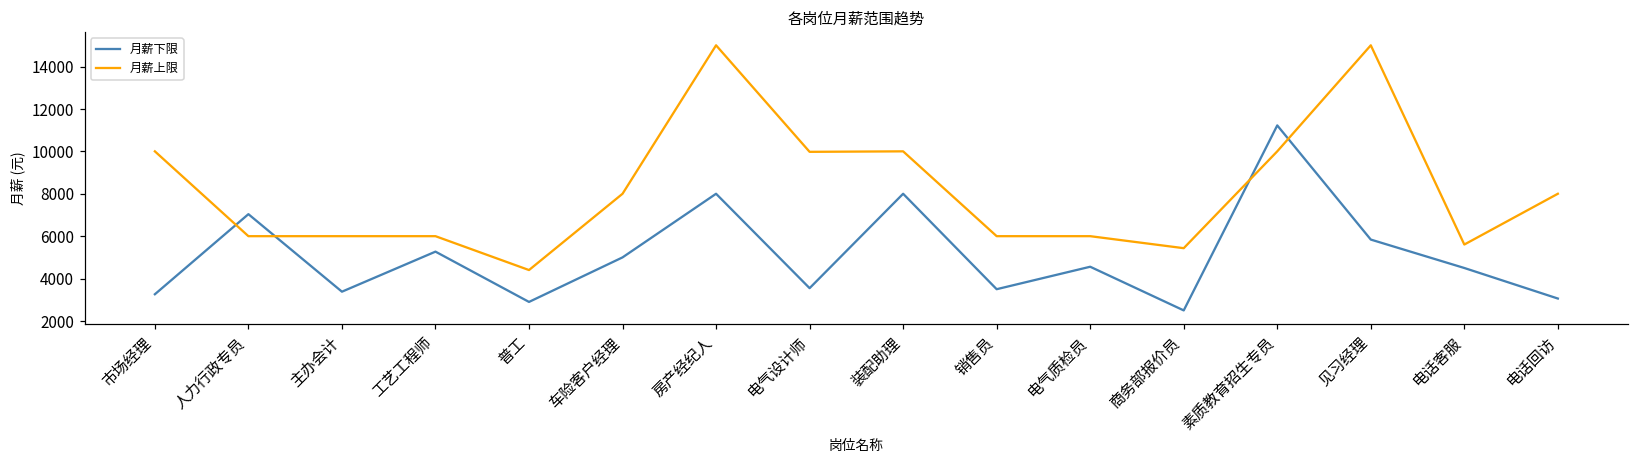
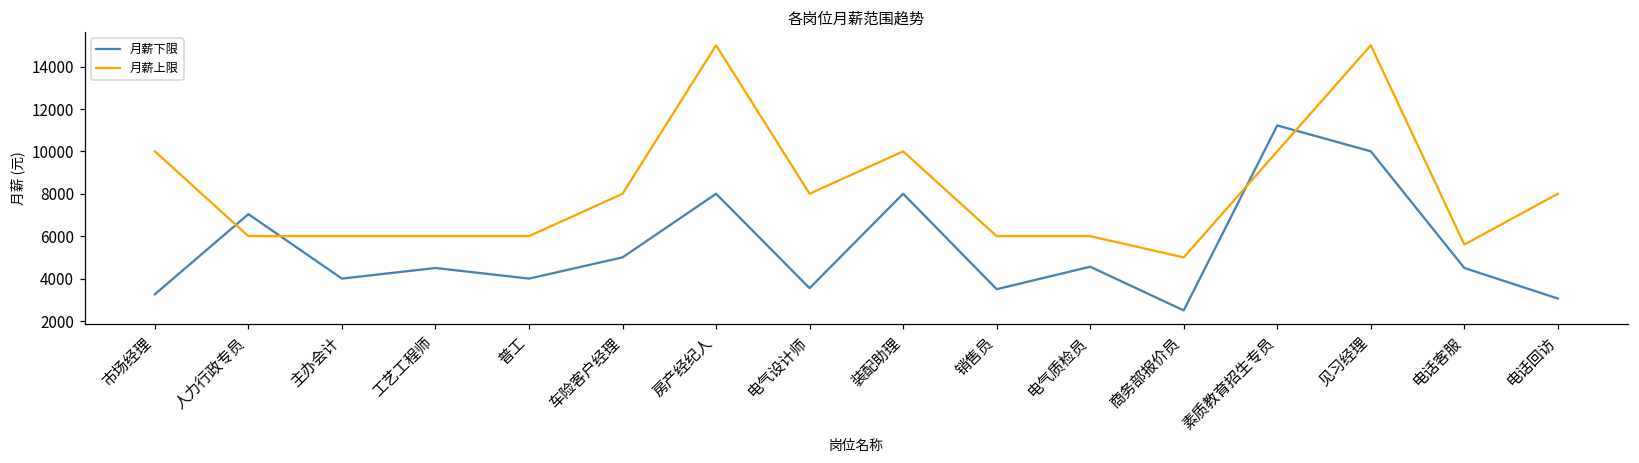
月薪下限, 主办会计: 3400 -> 4000
月薪下限, 工艺工程师: 5300 -> 4500
月薪下限, 普工: 2900 -> 4000
月薪上限, 普工: 4400 -> 6000
月薪上限, 电气设计师: 10000 -> 8000
月薪上限, 商务部报价员: 5400 -> 5000
月薪下限, 见习经理: 5800 -> 10000
